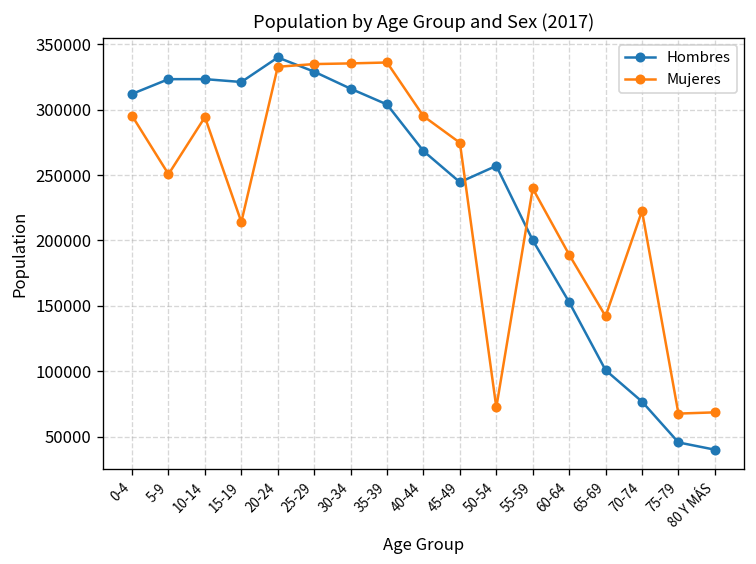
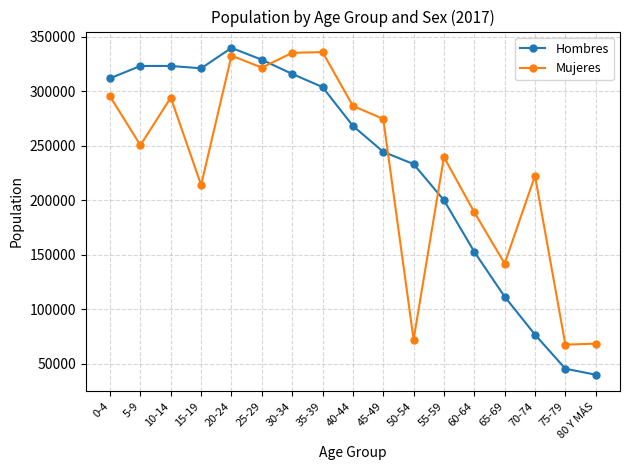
Mujeres, 25-29: 335000 -> 322000
Mujeres, 40-44: 295000 -> 287000
Hombres, 50-54: 257000 -> 233000
Hombres, 65-69: 101000 -> 112000
